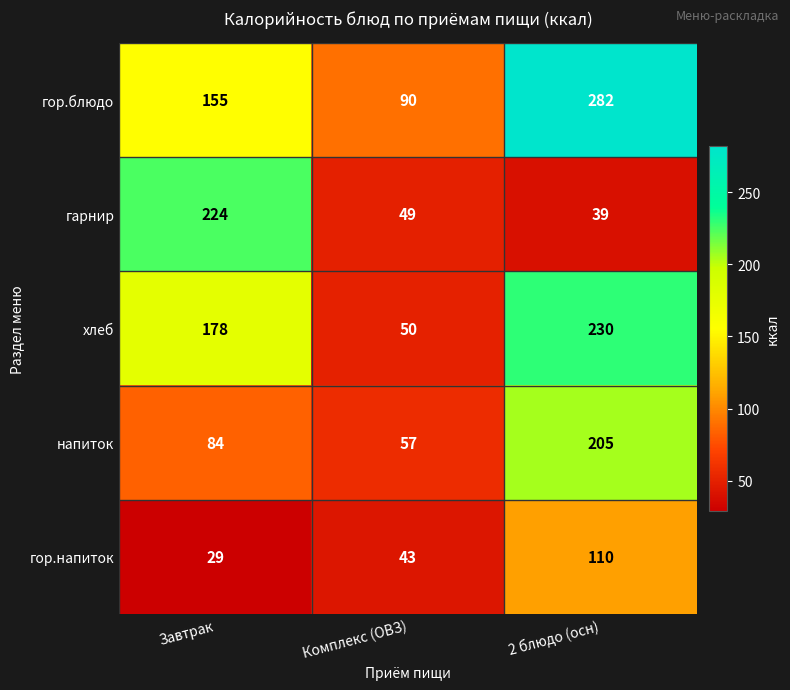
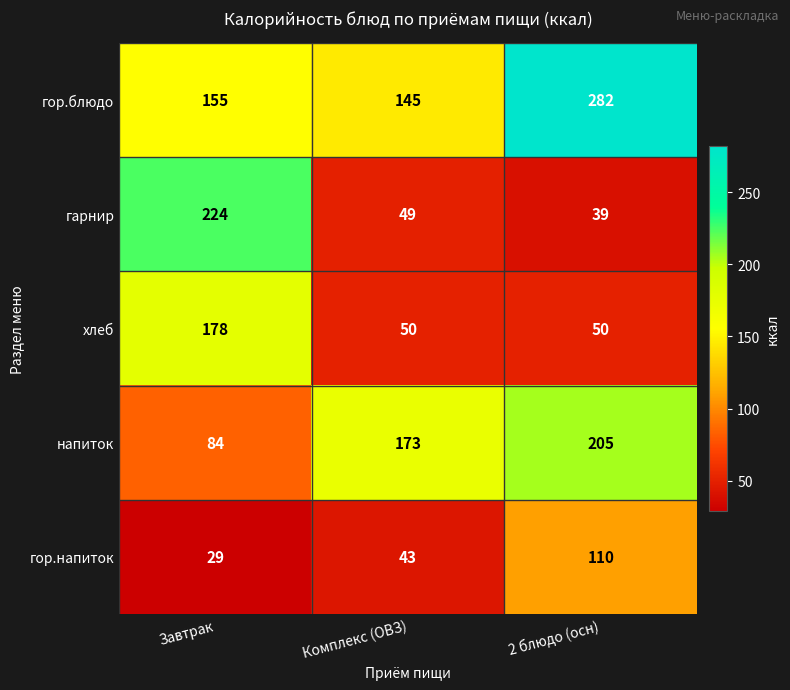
гор.блюдо, Комплекс (ОВЗ): 90 -> 145
хлеб, 2 блюдо (осн): 230 -> 50
напиток, Комплекс (ОВЗ): 57 -> 173
